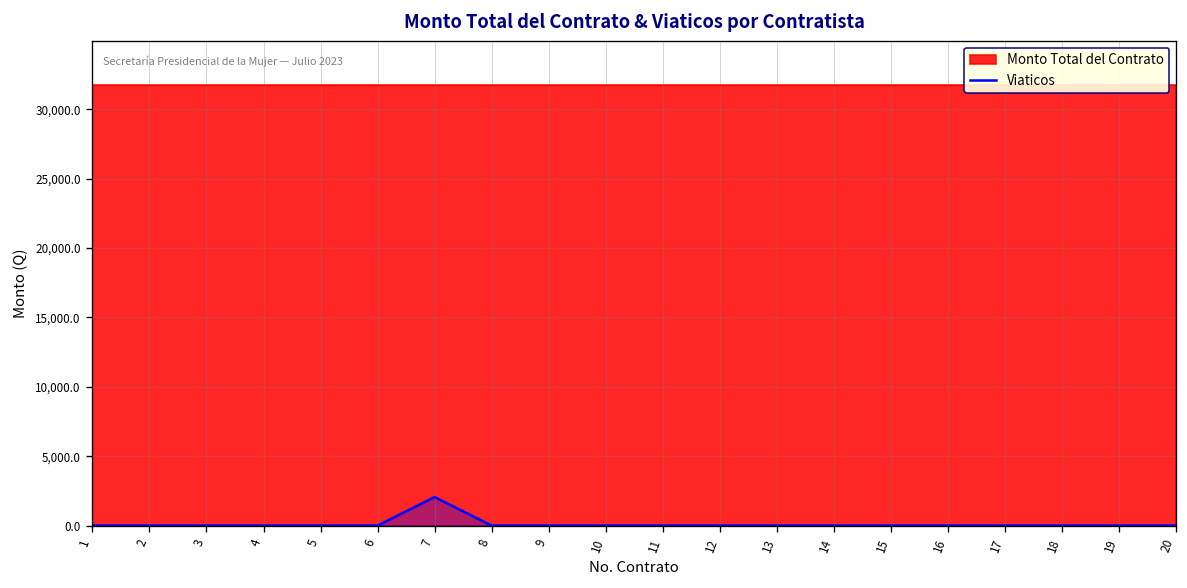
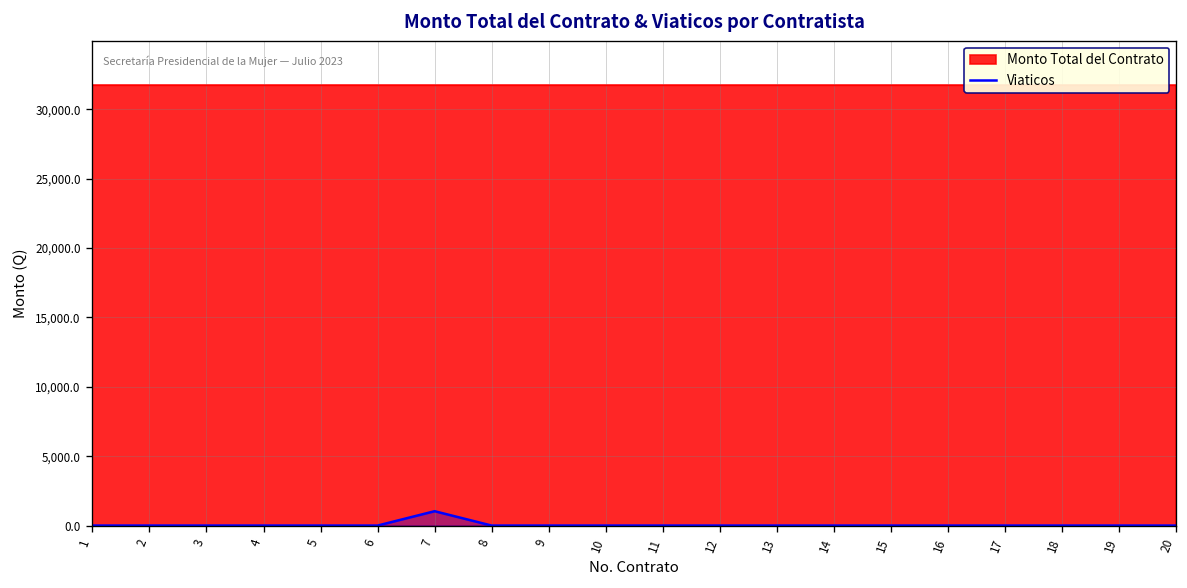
Viaticos, 7: 2,100 -> 1,000
